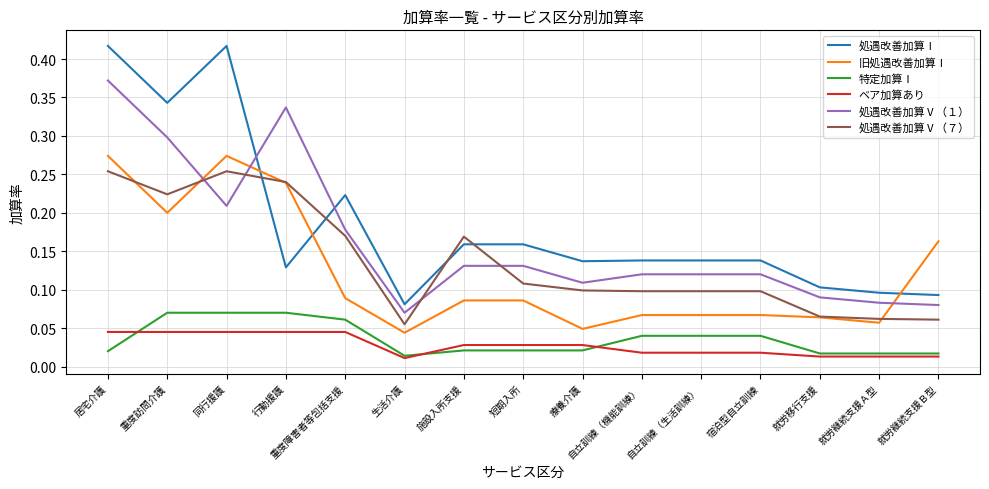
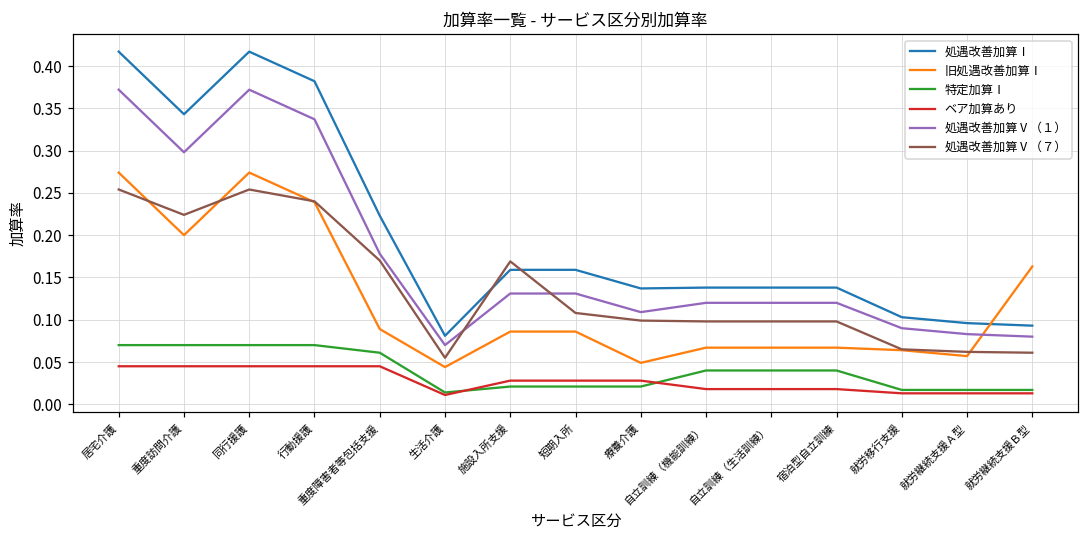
特定加算Ⅰ, 居宅介護: 0.02 -> 0.07
処遇改善加算Ⅴ（１）, 同行援護: 0.21 -> 0.37
処遇改善加算Ⅰ, 行動援護: 0.13 -> 0.38
